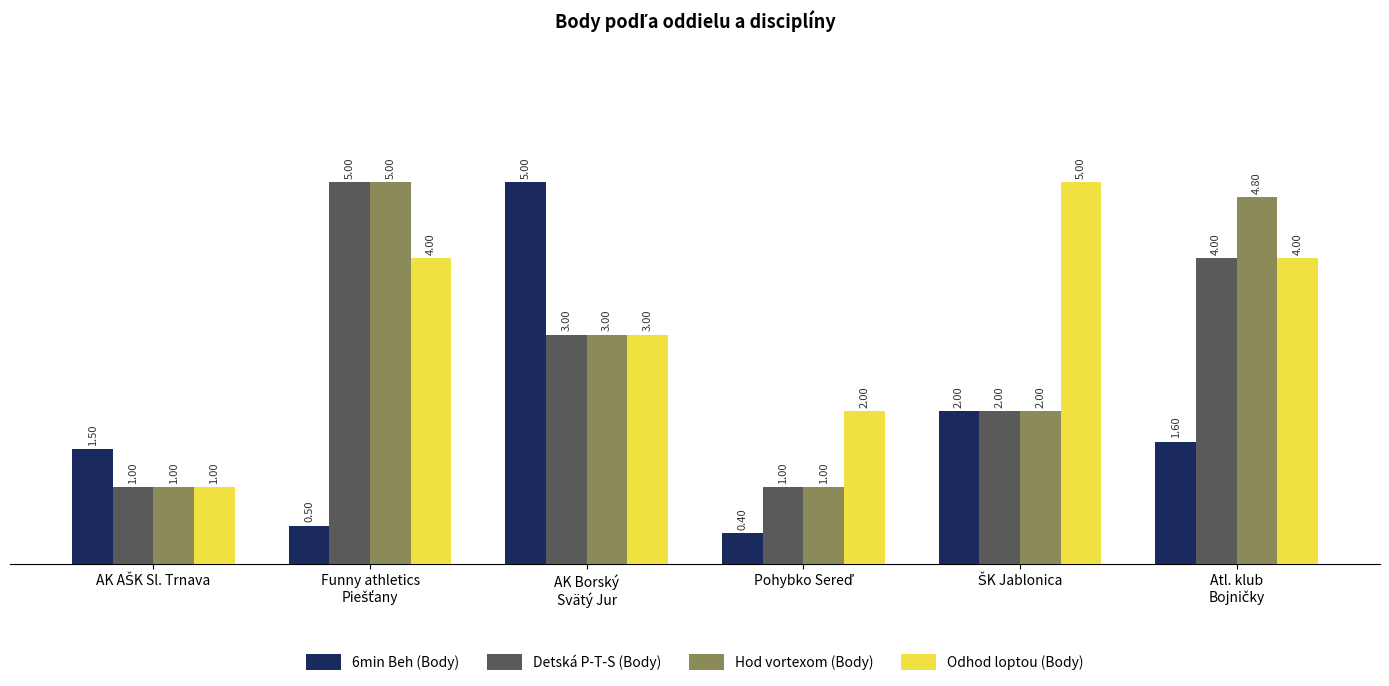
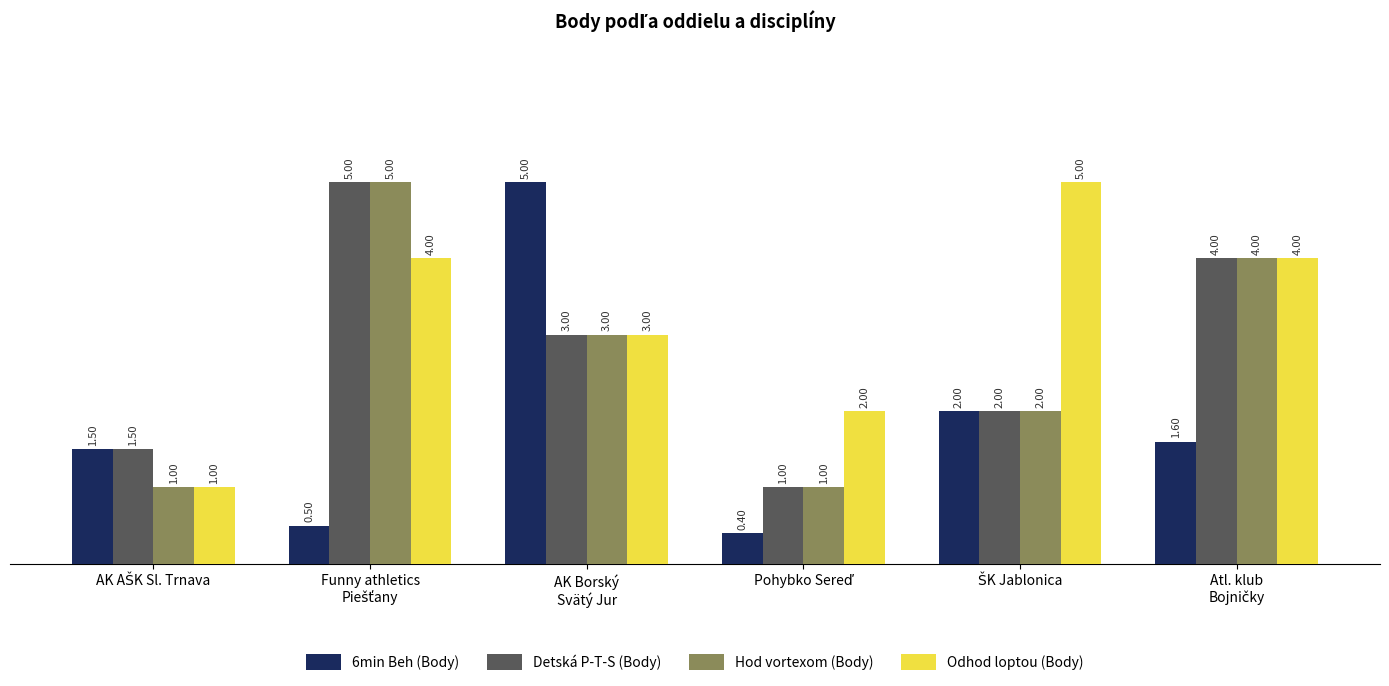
Detská P-T-S (Body), AK AŠK Sl. Trnava: 1.00 -> 1.50
Hod vortexom (Body), Atl. klub Bojničky: 4.80 -> 4.00
